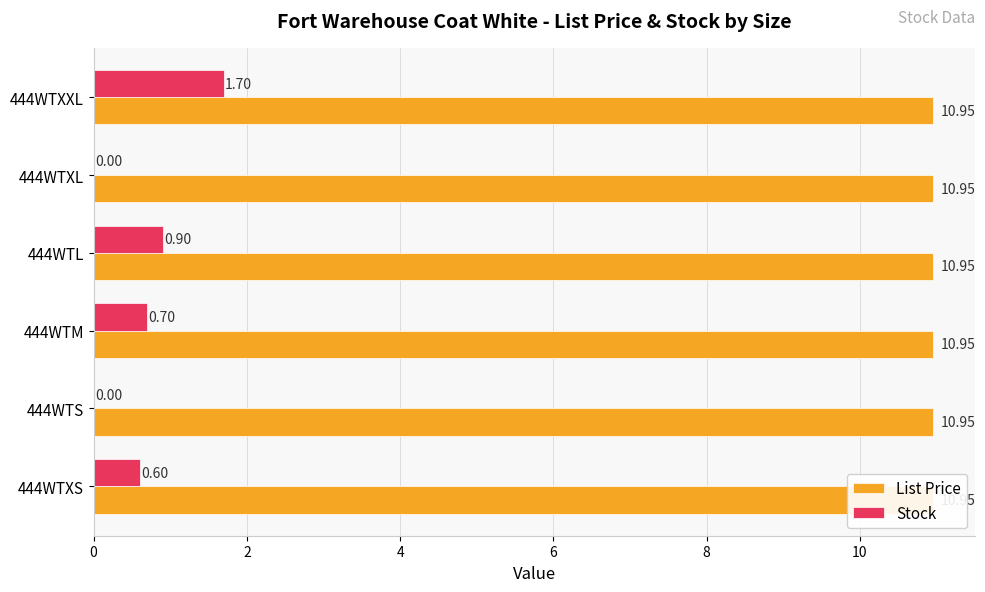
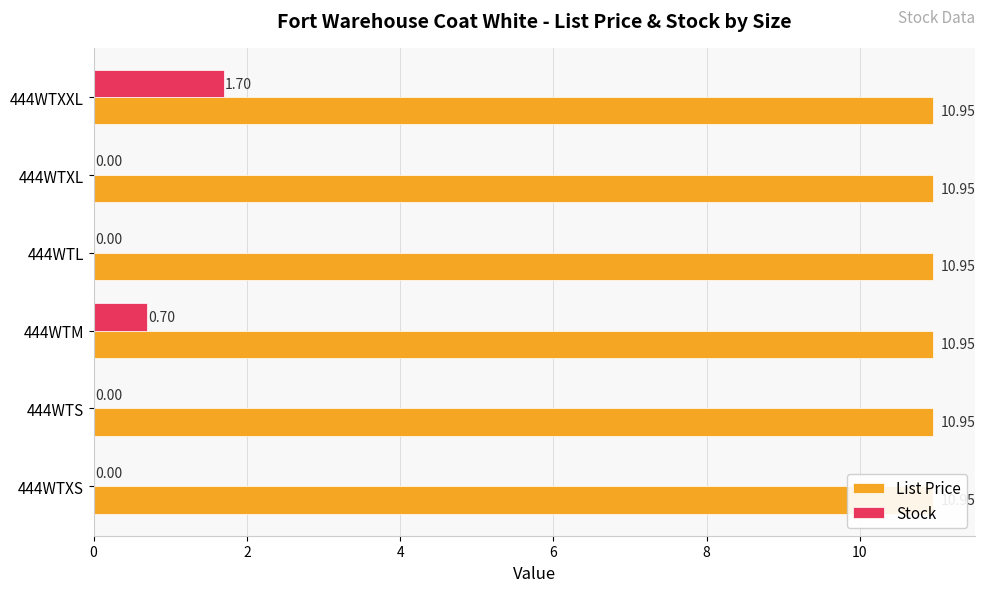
Stock, 444WTL: 0.90 -> 0.00
Stock, 444WTXS: 0.60 -> 0.00
